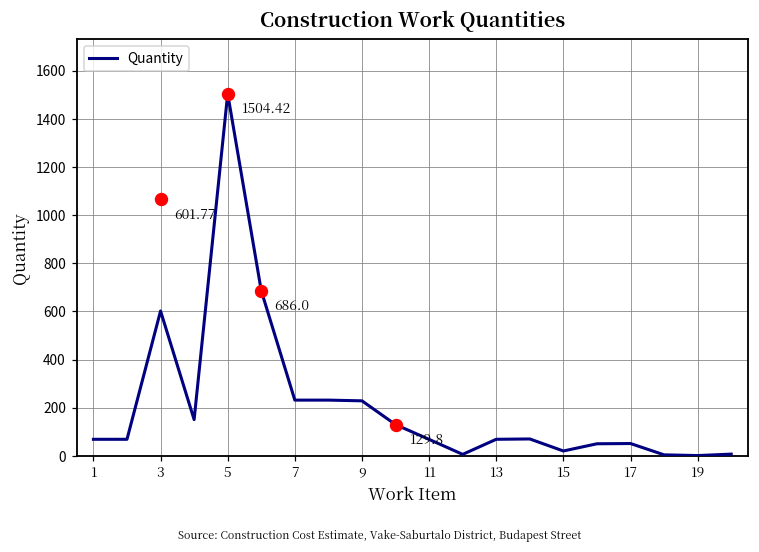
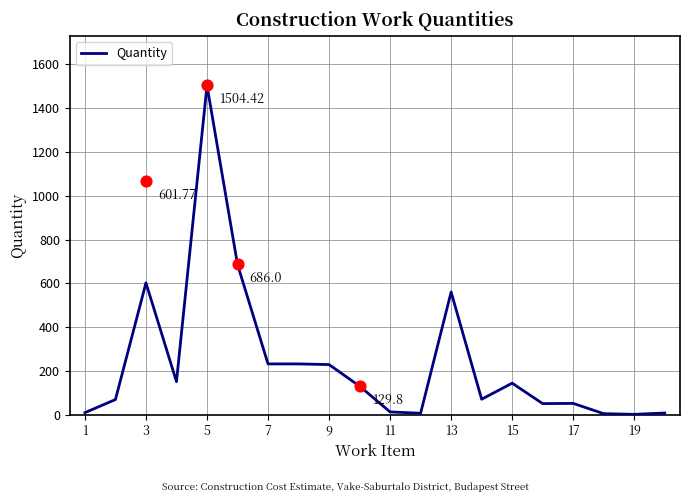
Quantity, 1: 70 -> 10
Quantity, 11: 70 -> 10
Quantity, 13: 70 -> 560
Quantity, 15: 20 -> 140
